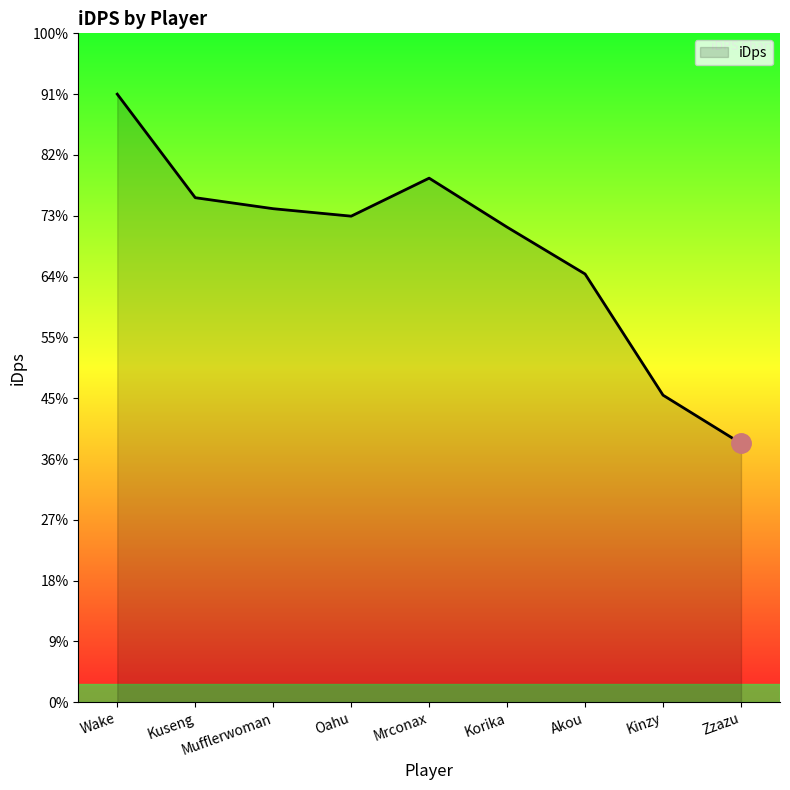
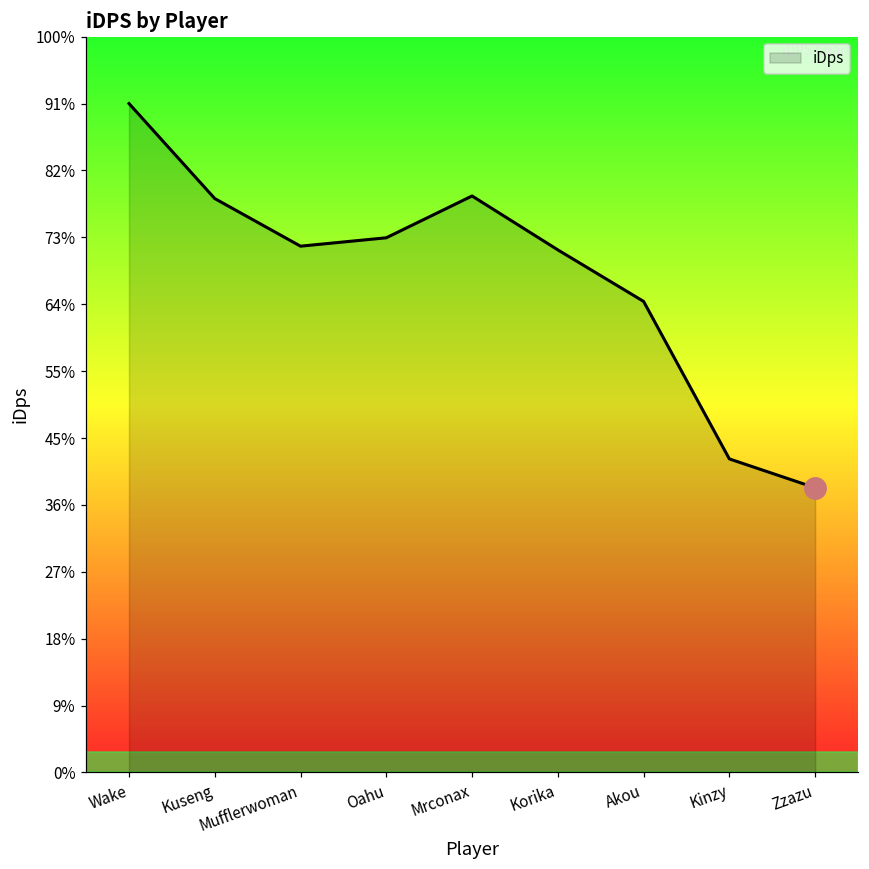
iDps, Kuseng: 75% -> 78%
iDps, Mufflerwoman: 74% -> 72%
iDps, Kinzy: 46% -> 43%
